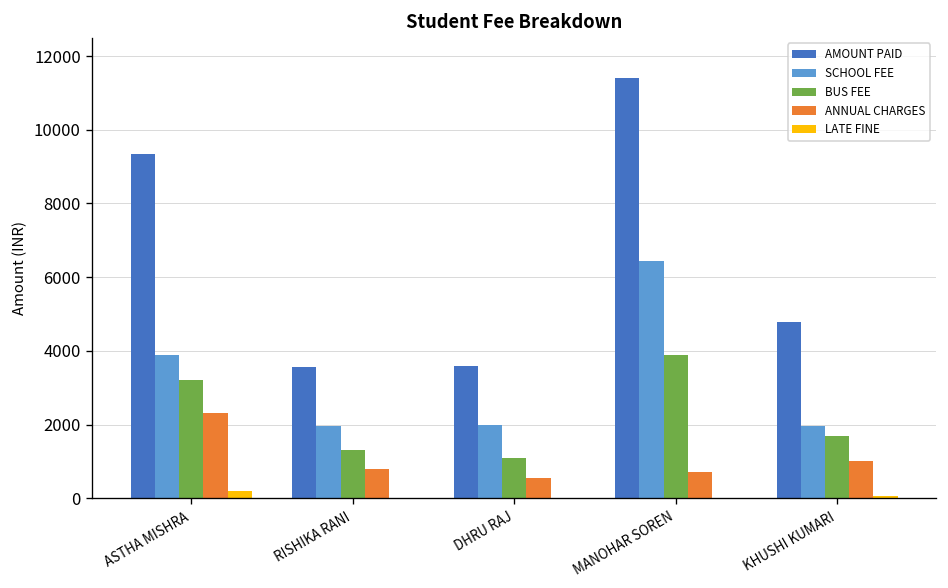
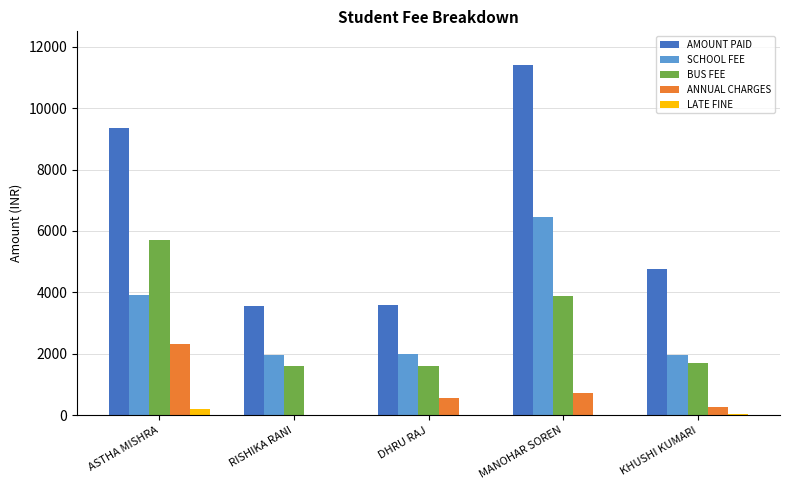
BUS FEE, ASTHA MISHRA: 3200 -> 5700
BUS FEE, RISHIKA RANI: 1300 -> 1600
ANNUAL CHARGES, RISHIKA RANI: 800 -> 0
BUS FEE, DHRU RAJ: 1100 -> 1600
ANNUAL CHARGES, KHUSHI KUMARI: 1000 -> 300
